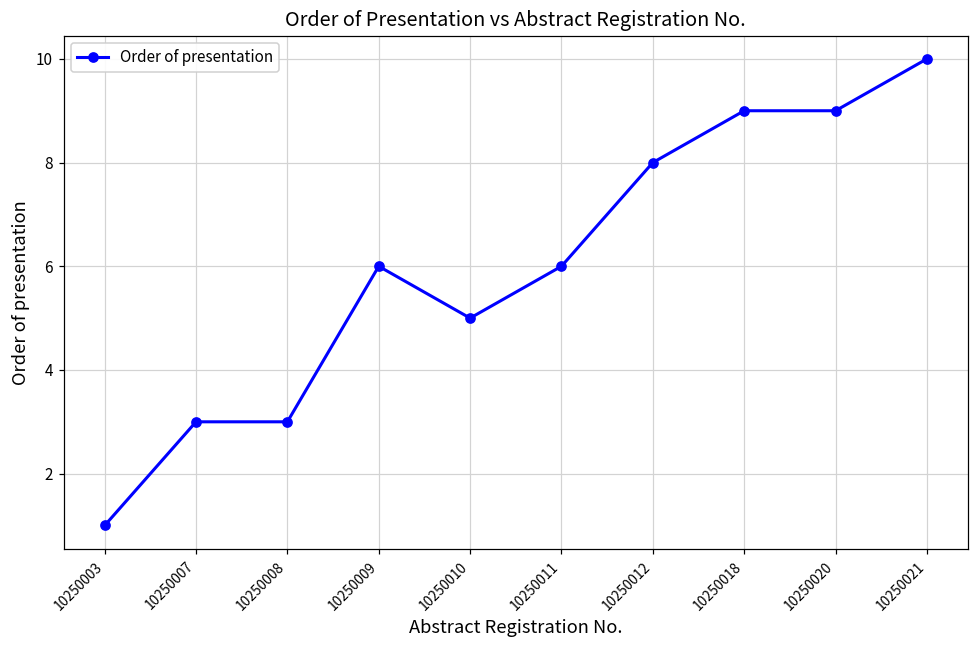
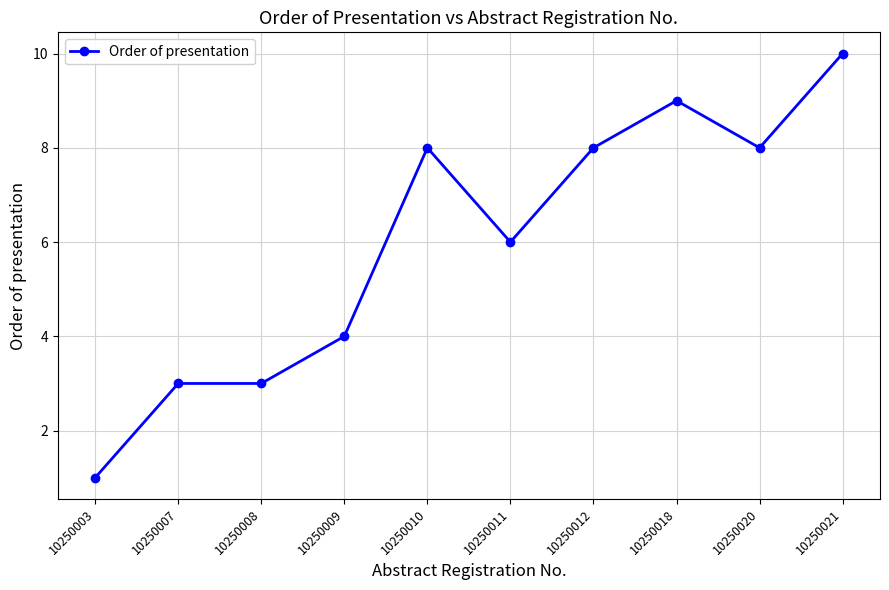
10250009: 6 -> 4
10250010: 5 -> 8
10250020: 9 -> 8
